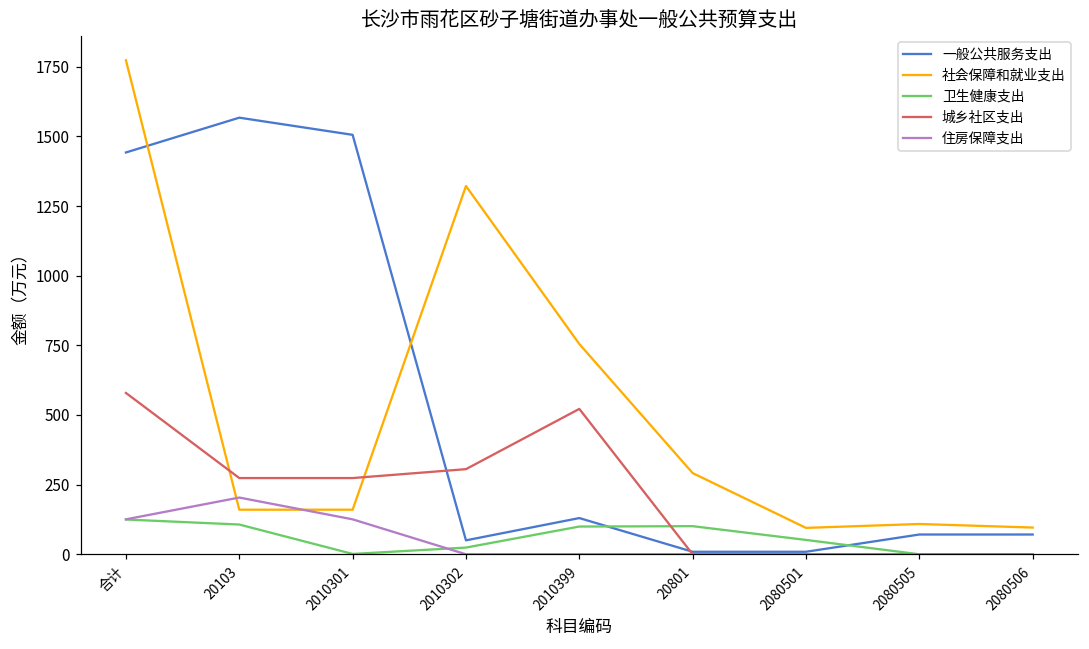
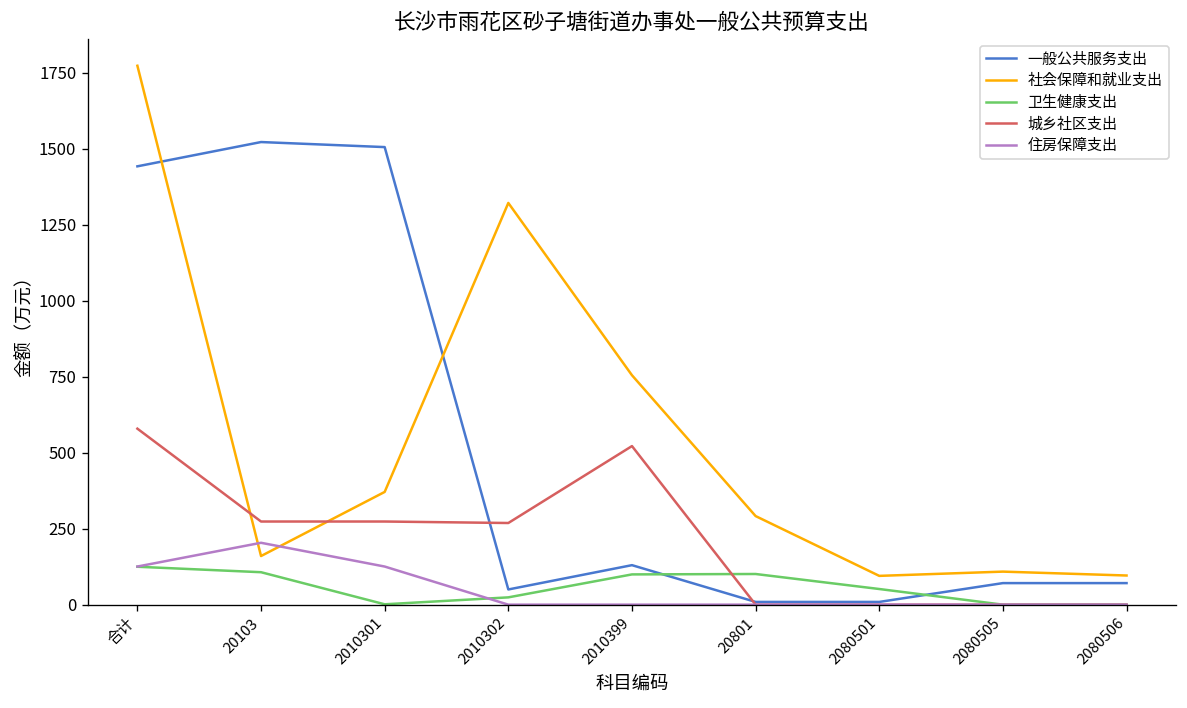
一般公共服务支出, 20103: 1570 -> 1520
社会保障和就业支出, 2010301: 160 -> 370
城乡社区支出, 2010302: 310 -> 270
